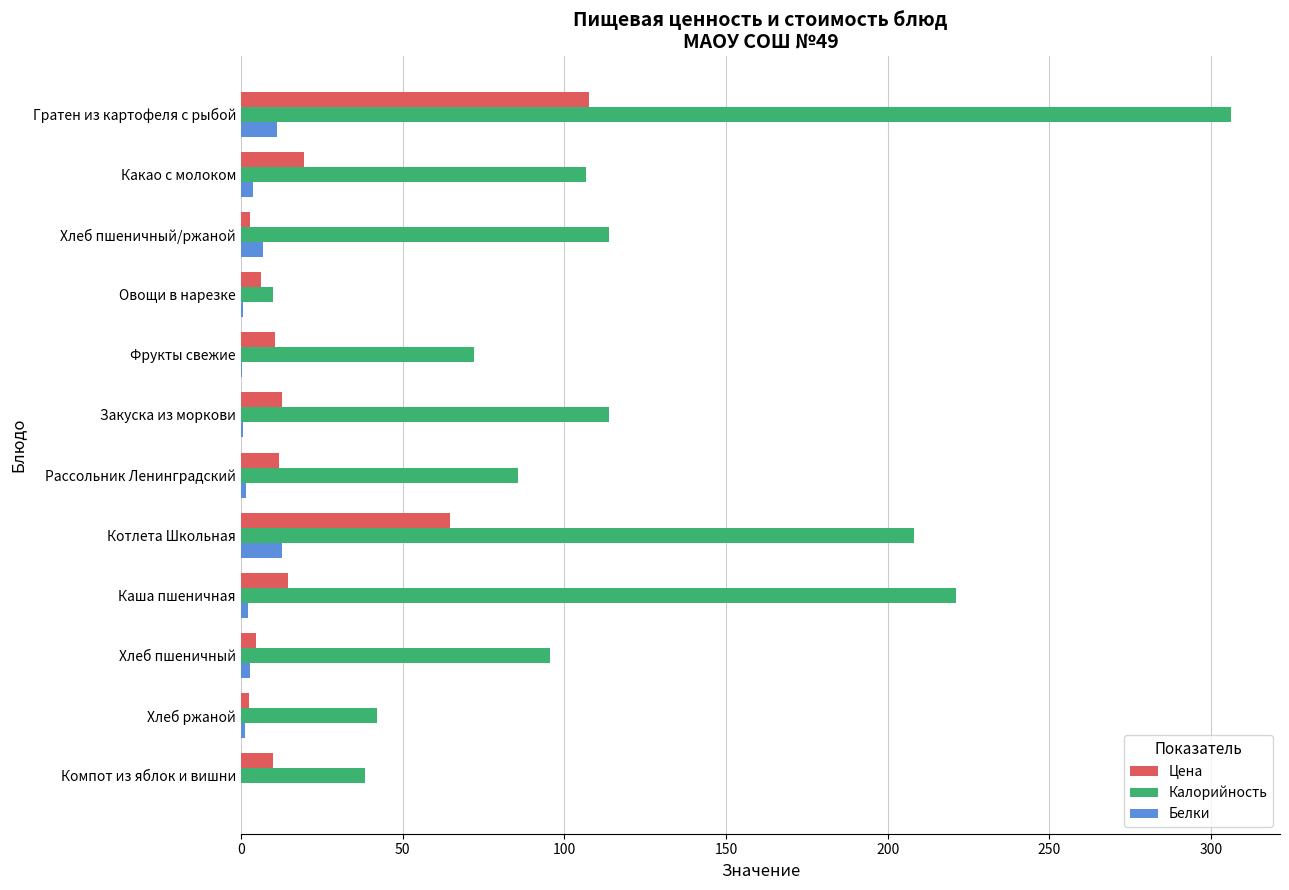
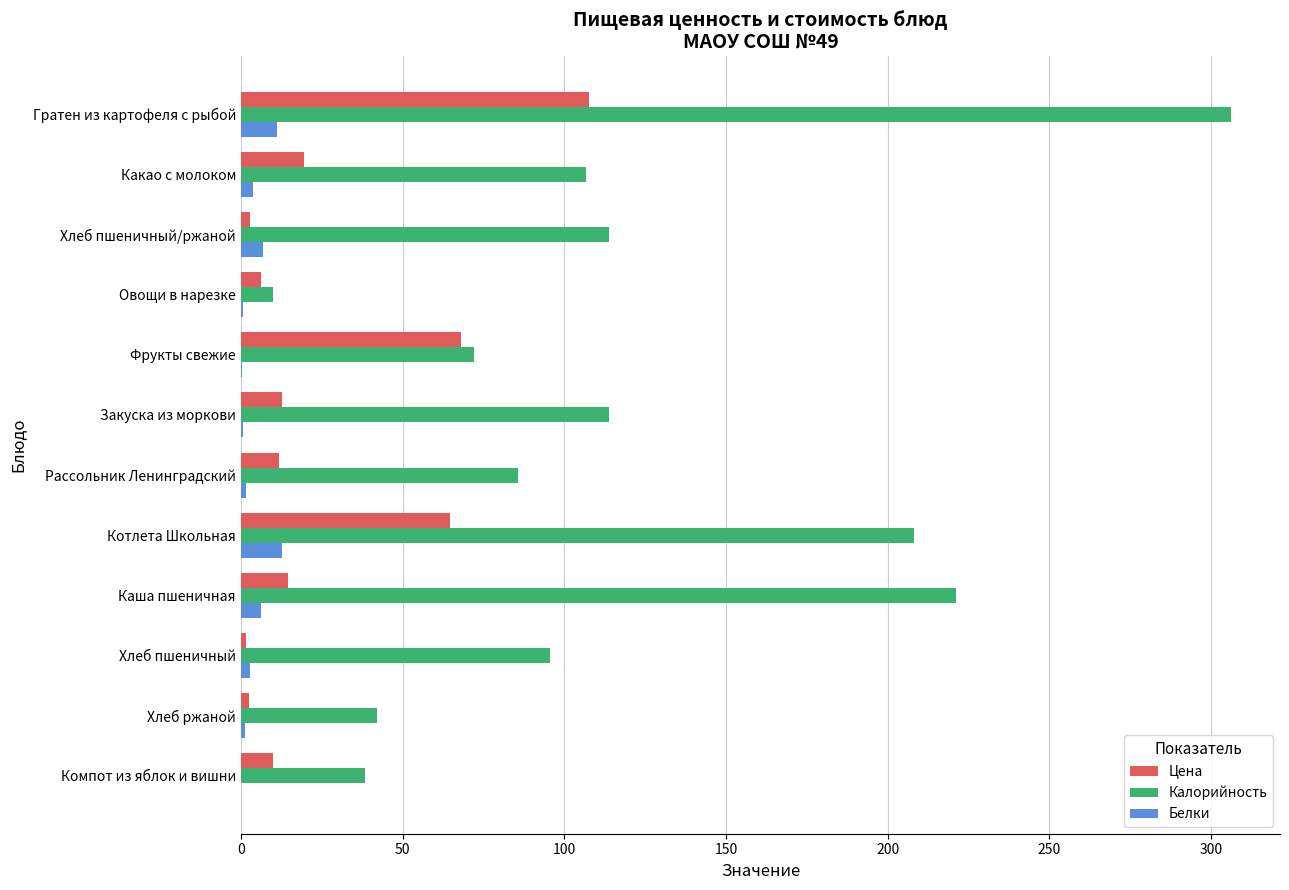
Цена, Фрукты свежие: 11 -> 68
Белки, Каша пшеничная: 2 -> 6
Цена, Хлеб пшеничный: 5 -> 2
